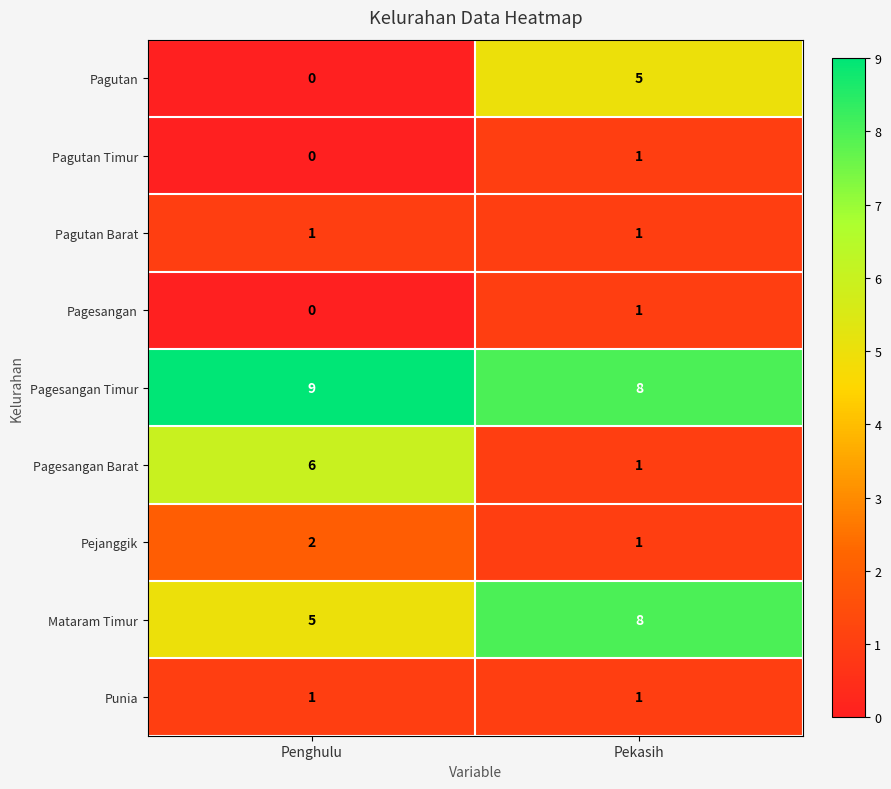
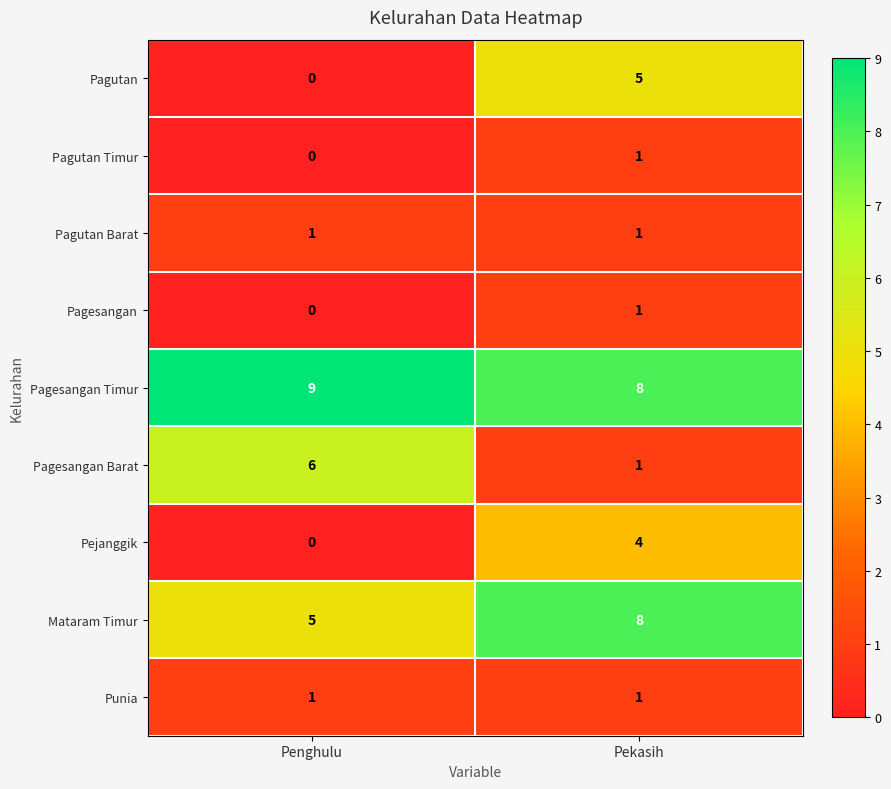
Pejanggik, Penghulu: 2 -> 0
Pejanggik, Pekasih: 1 -> 4
